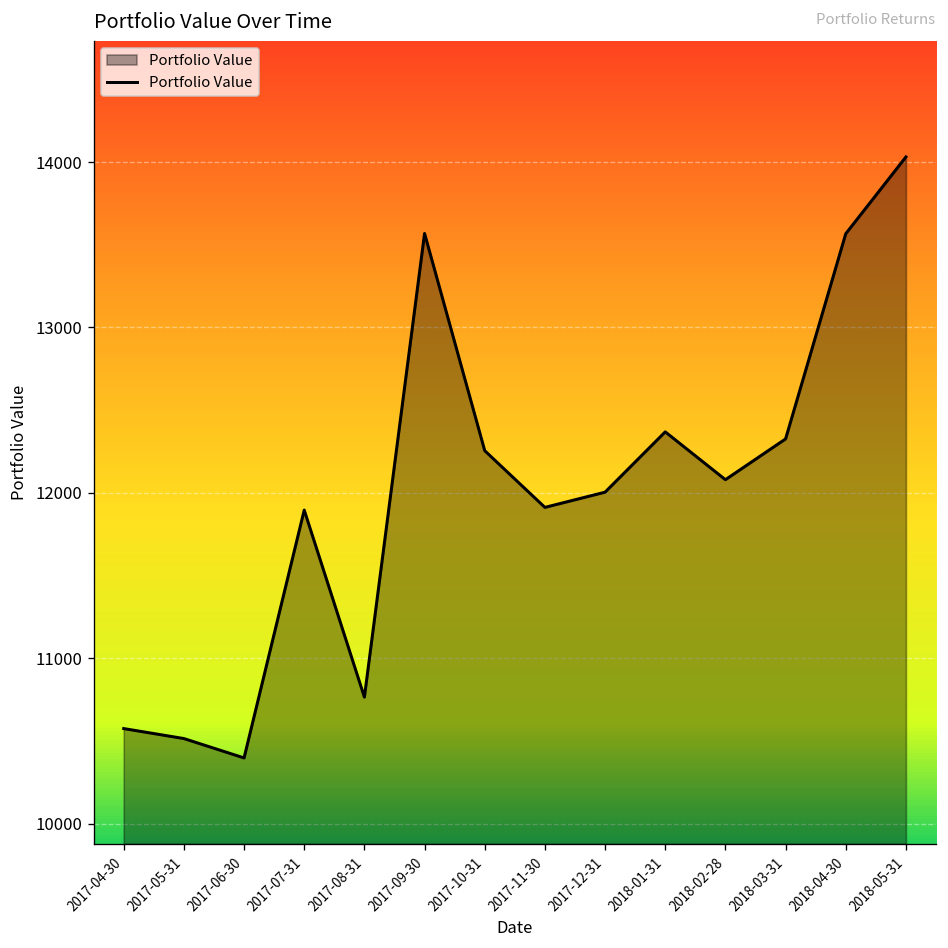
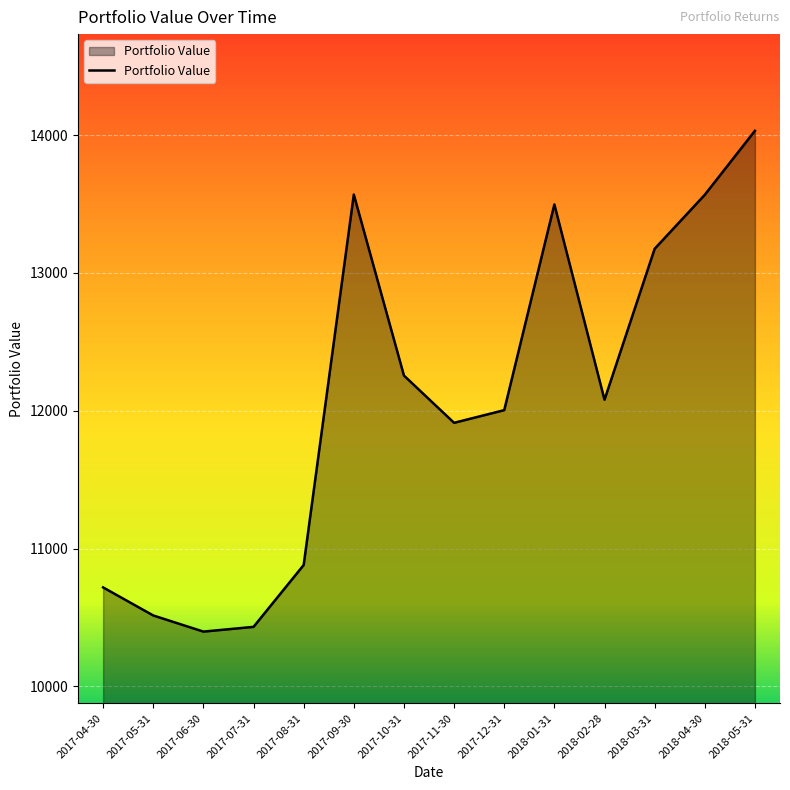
2017-04-30: 10570 -> 10720
2017-07-31: 11900 -> 10430
2017-08-31: 10770 -> 10880
2018-01-31: 12370 -> 13500
2018-03-31: 12330 -> 13180
